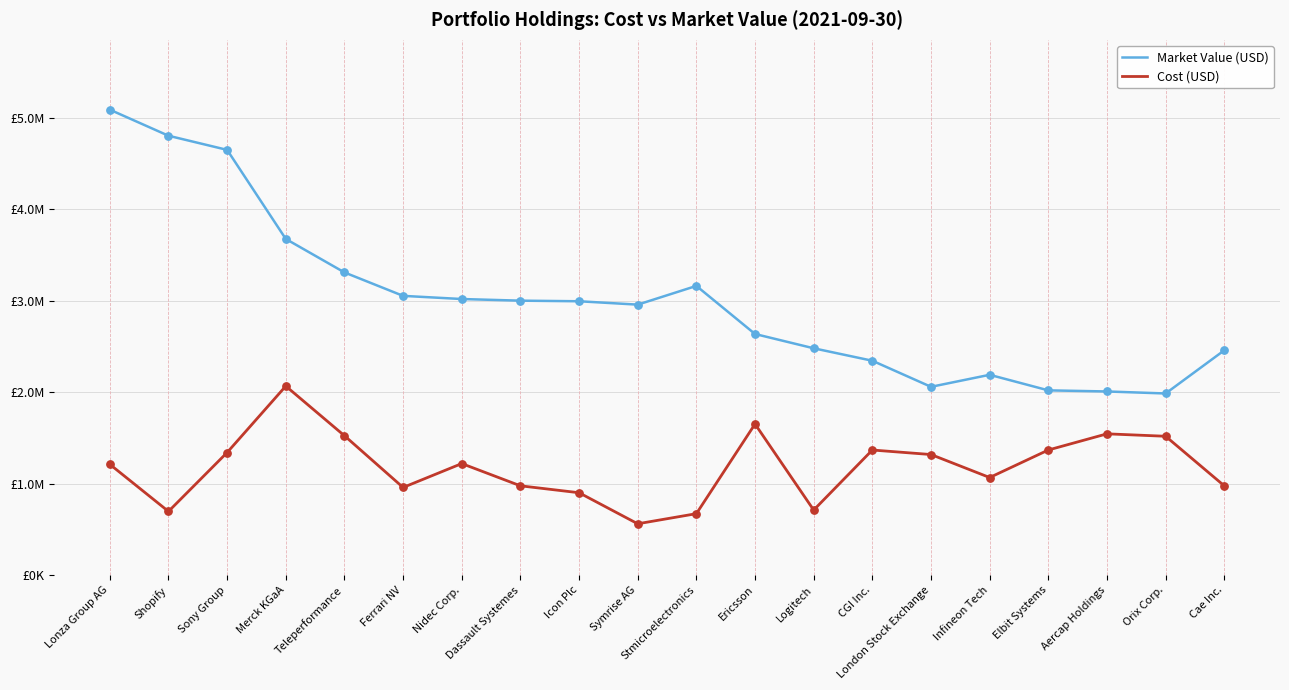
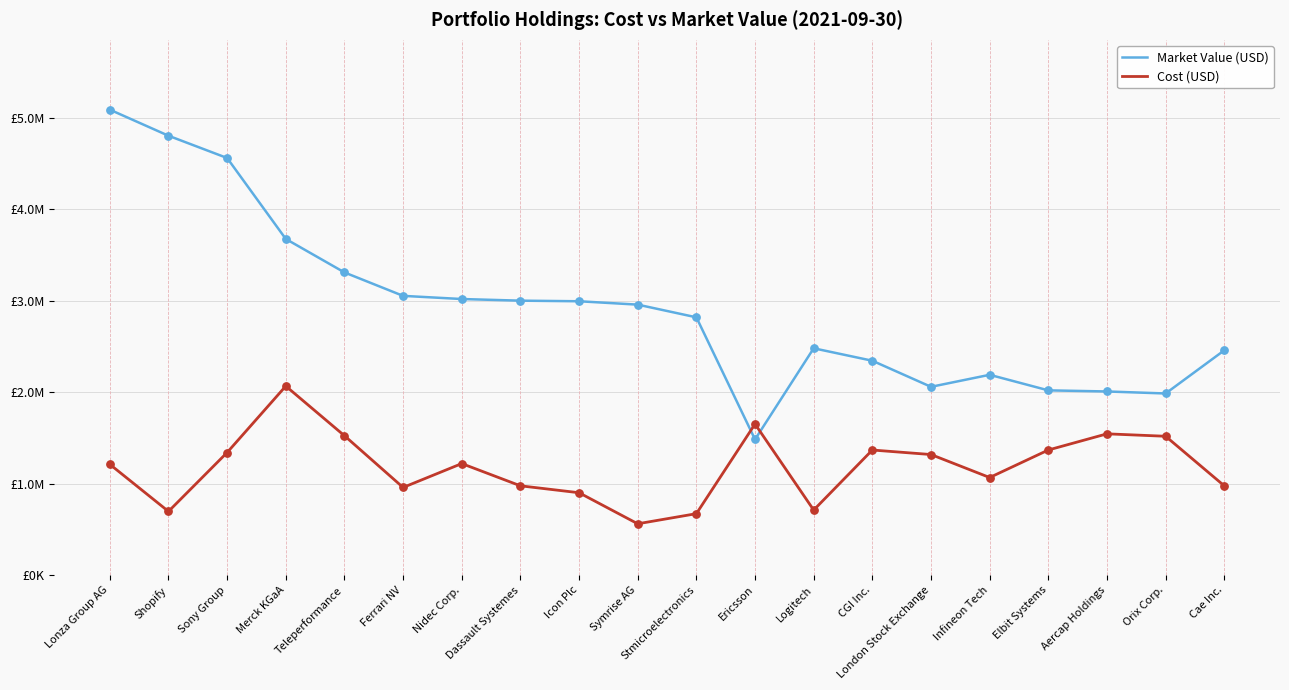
Market Value (USD), Sony Group: £4650000 -> £4560000
Market Value (USD), Stmicroelectronics: £3200000 -> £2800000
Market Value (USD), Ericsson: £2600000 -> £1500000
